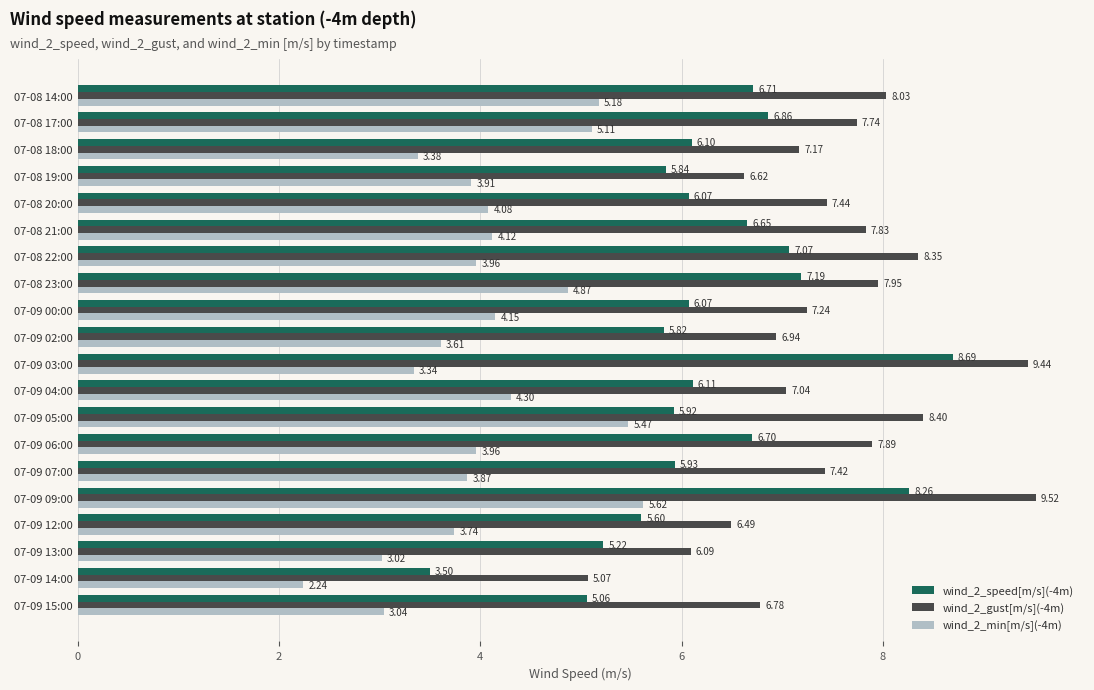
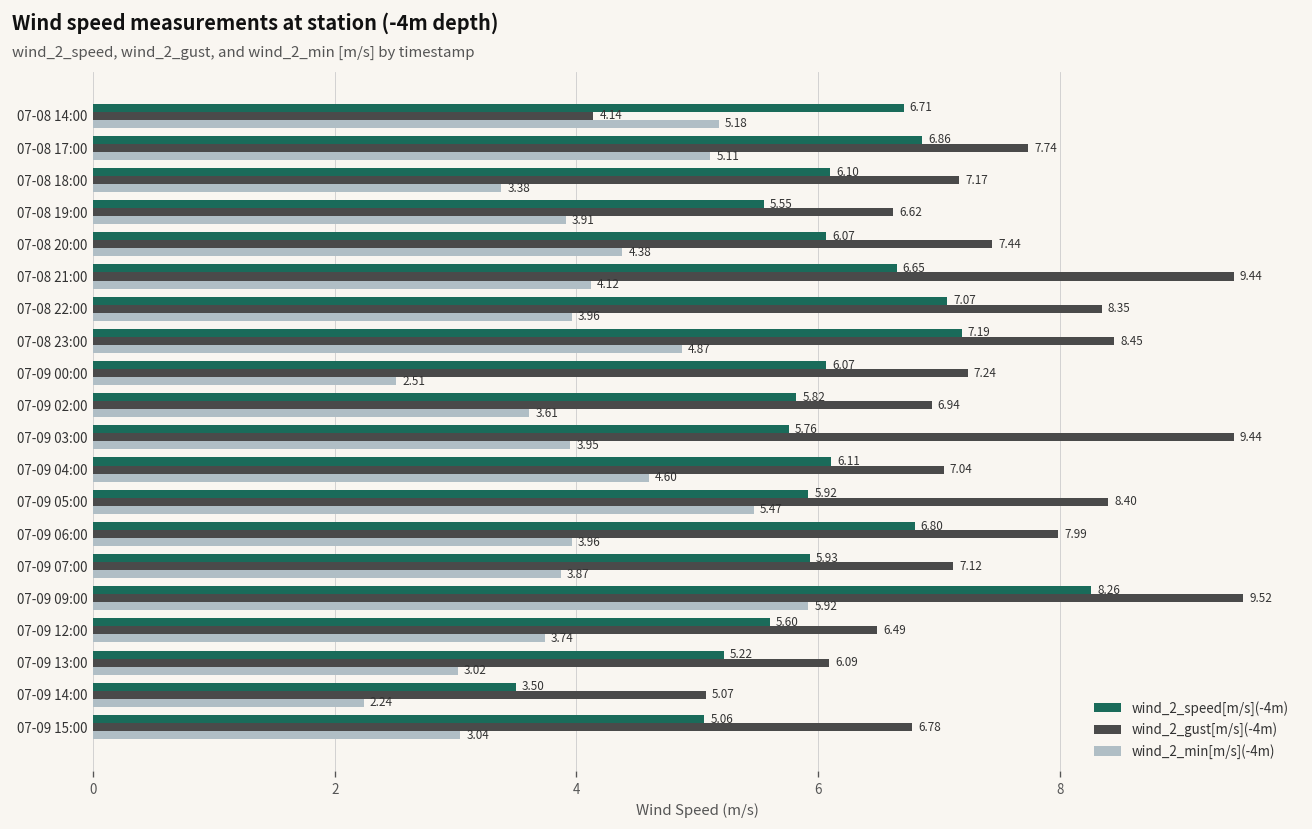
wind_2_gust[m/s](-4m), 07-08 14:00: 8.03 -> 4.14
wind_2_speed[m/s](-4m), 07-08 19:00: 5.84 -> 5.55
wind_2_min[m/s](-4m), 07-08 20:00: 4.08 -> 4.38
wind_2_gust[m/s](-4m), 07-08 21:00: 7.83 -> 9.44
wind_2_gust[m/s](-4m), 07-08 23:00: 7.95 -> 8.45
wind_2_min[m/s](-4m), 07-09 00:00: 4.15 -> 2.51
wind_2_speed[m/s](-4m), 07-09 03:00: 8.69 -> 5.76
wind_2_min[m/s](-4m), 07-09 03:00: 3.34 -> 3.95
wind_2_min[m/s](-4m), 07-09 04:00: 4.30 -> 4.60
wind_2_speed[m/s](-4m), 07-09 06:00: 6.70 -> 6.80
wind_2_gust[m/s](-4m), 07-09 06:00: 7.89 -> 7.99
wind_2_gust[m/s](-4m), 07-09 07:00: 7.42 -> 7.12
wind_2_min[m/s](-4m), 07-09 09:00: 5.62 -> 5.92
